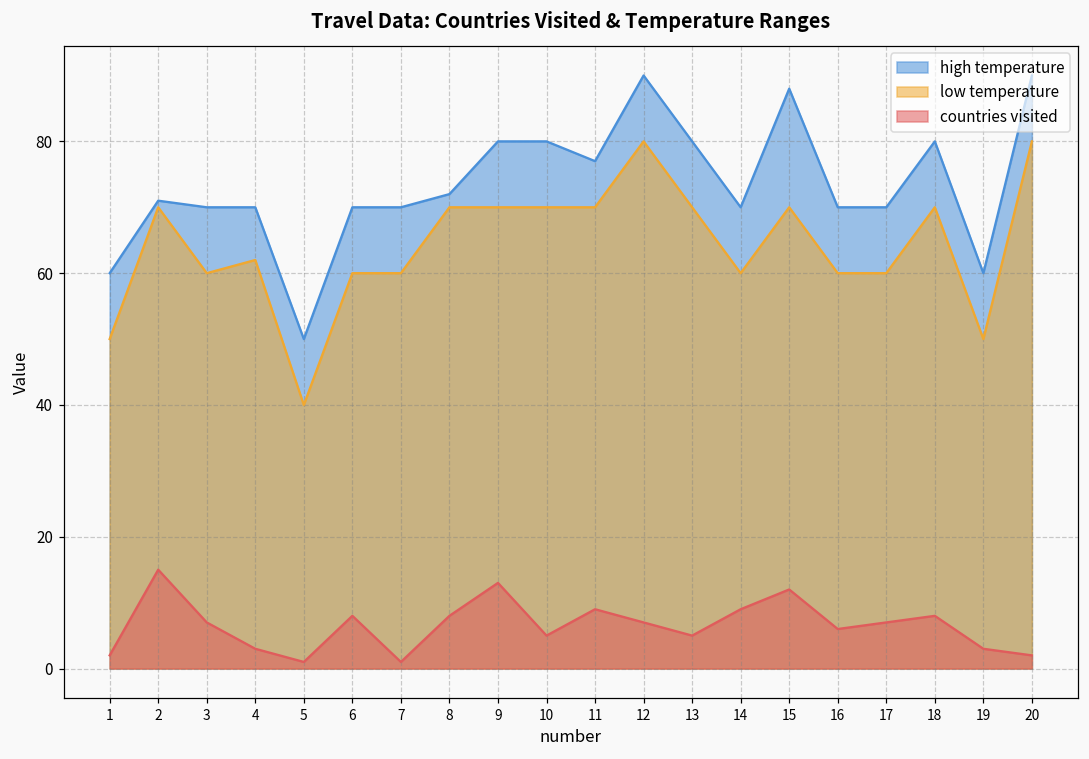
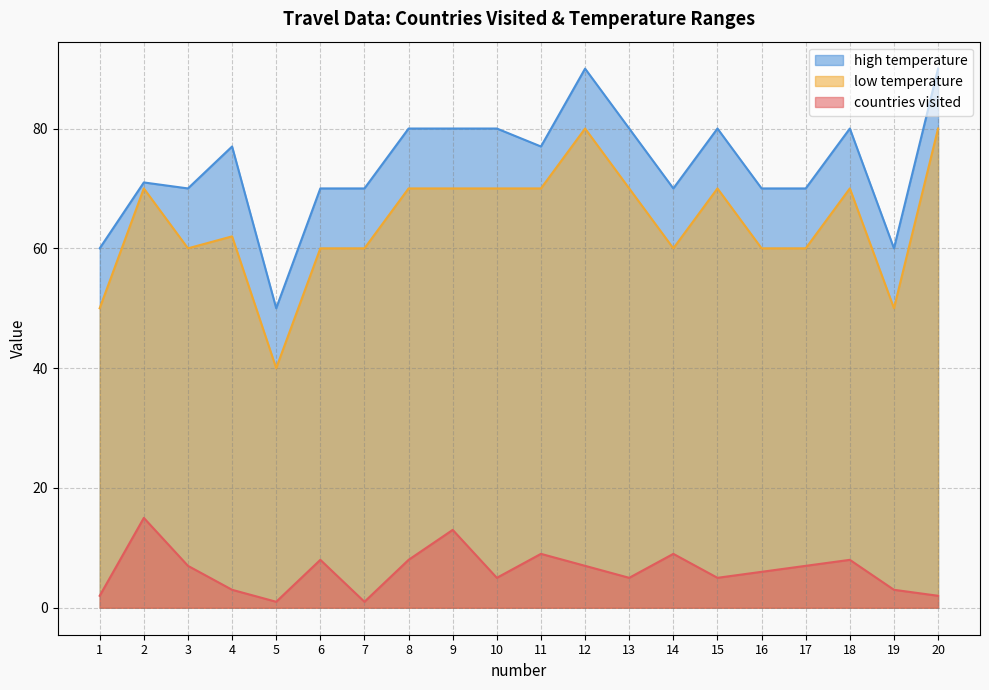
high temperature, 4: 70 -> 77
high temperature, 8: 72 -> 80
high temperature, 15: 88 -> 80
countries visited, 15: 12 -> 5
